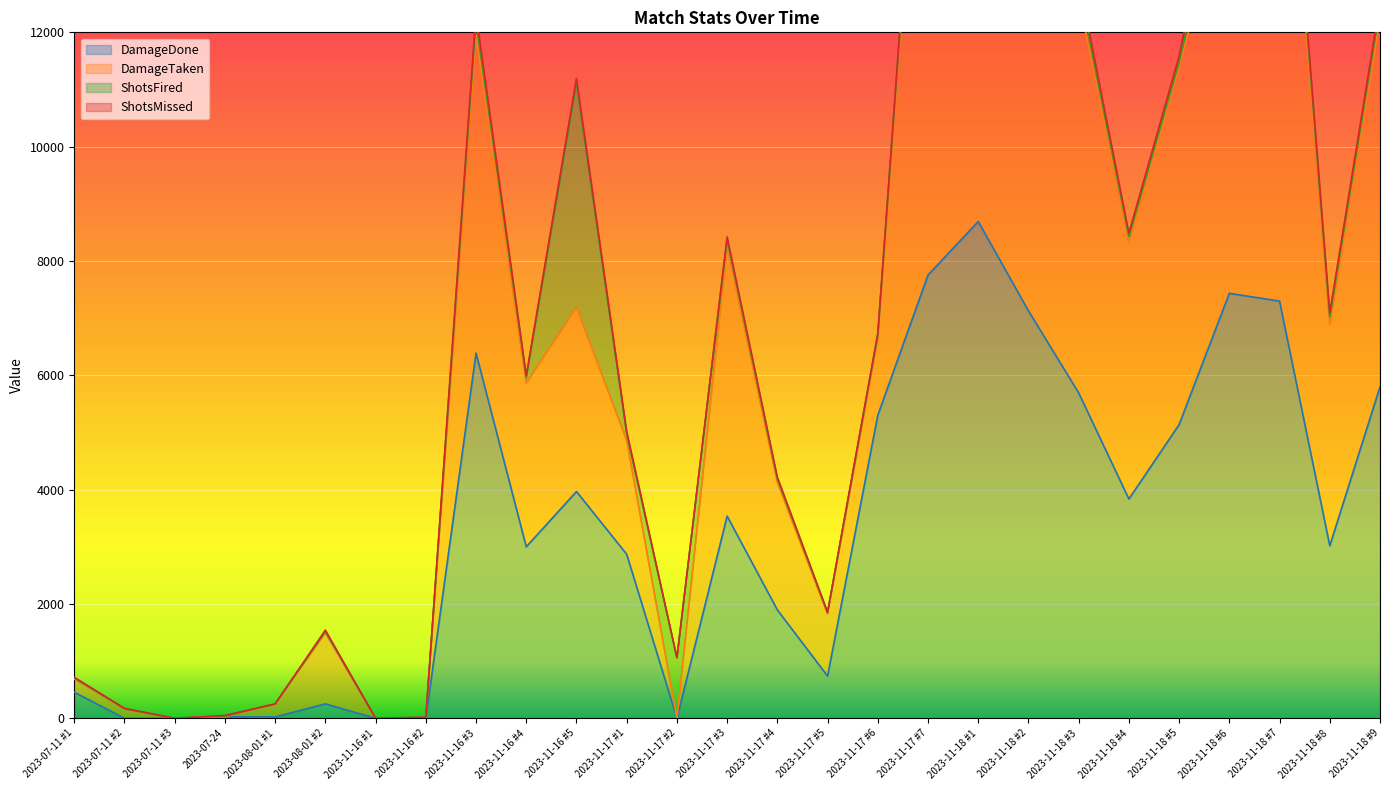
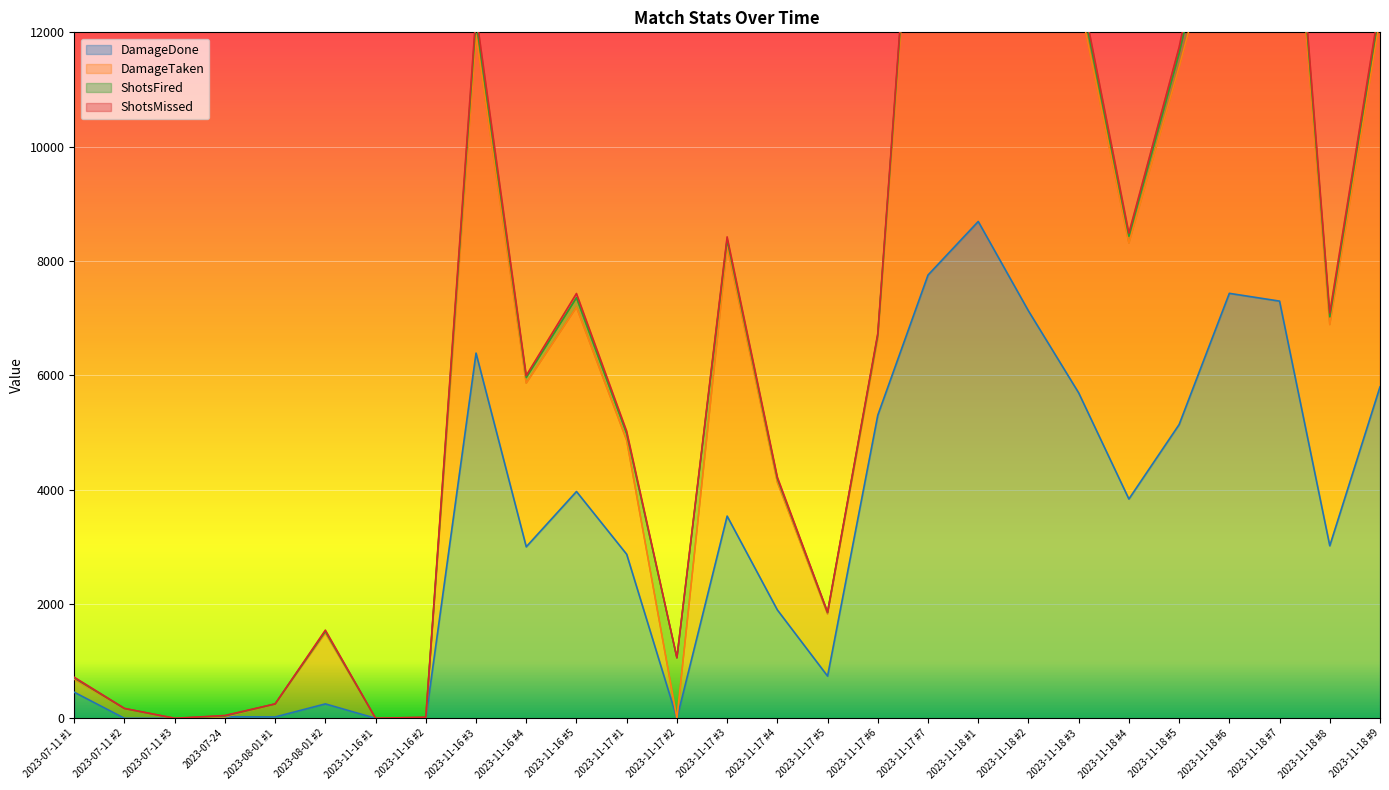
ShotsFired, 2023-11-16 #5: 3900 -> 200
ShotsFired, 2023-11-18 #5: 100 -> 200
